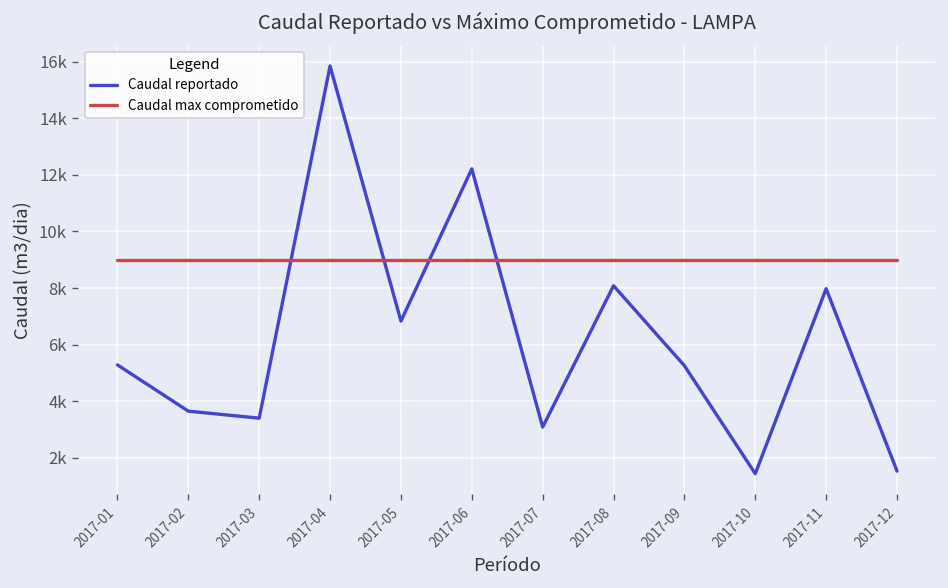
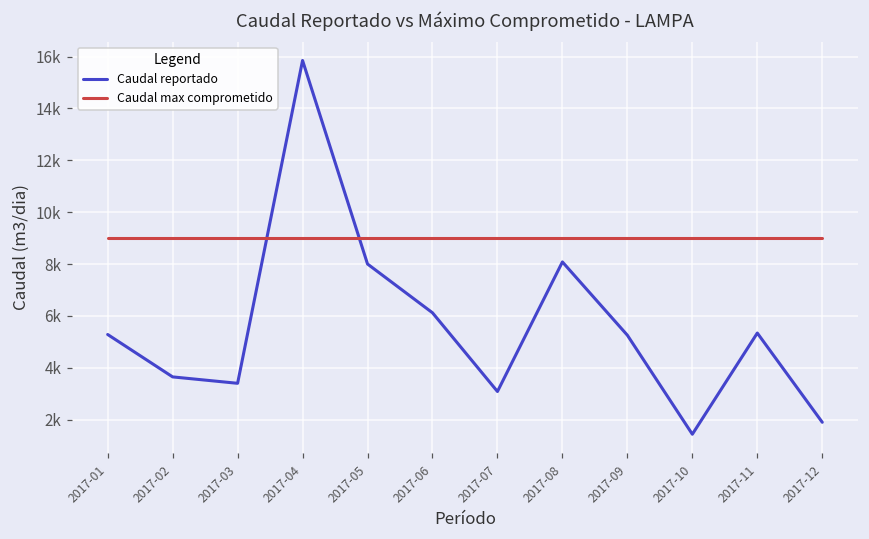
Caudal reportado, 2017-05: 6800 -> 8000
Caudal reportado, 2017-06: 12200 -> 6100
Caudal reportado, 2017-11: 8000 -> 5300
Caudal reportado, 2017-12: 1500 -> 1900
